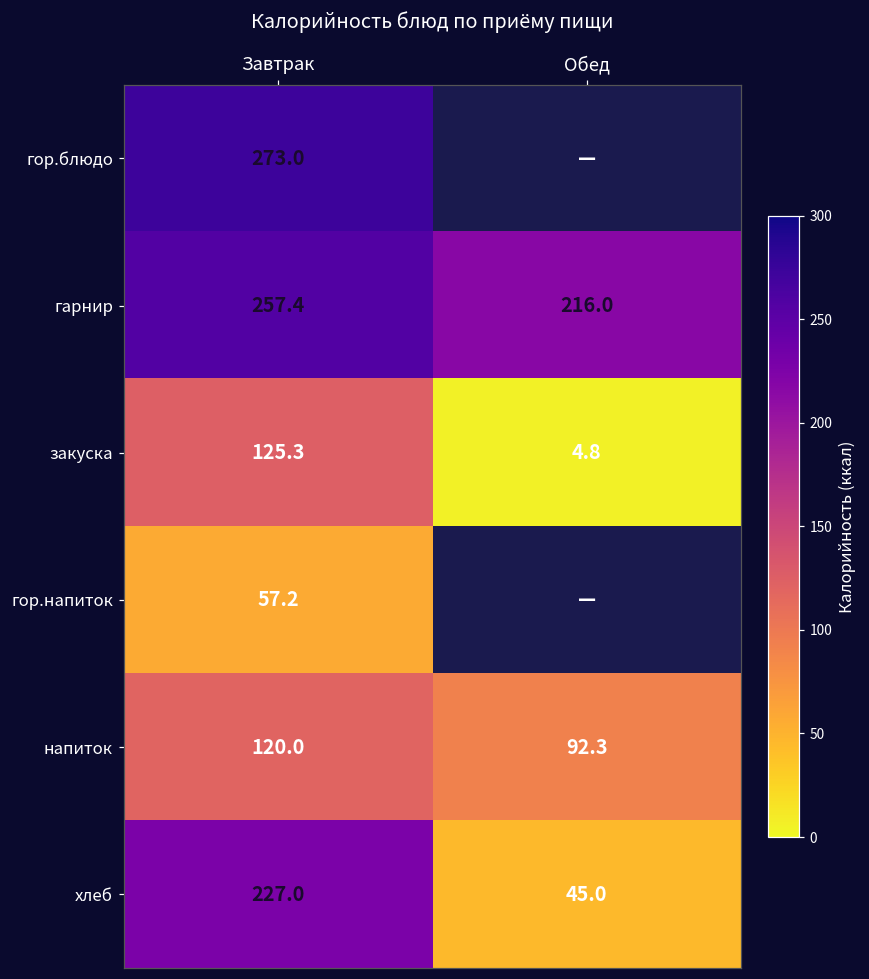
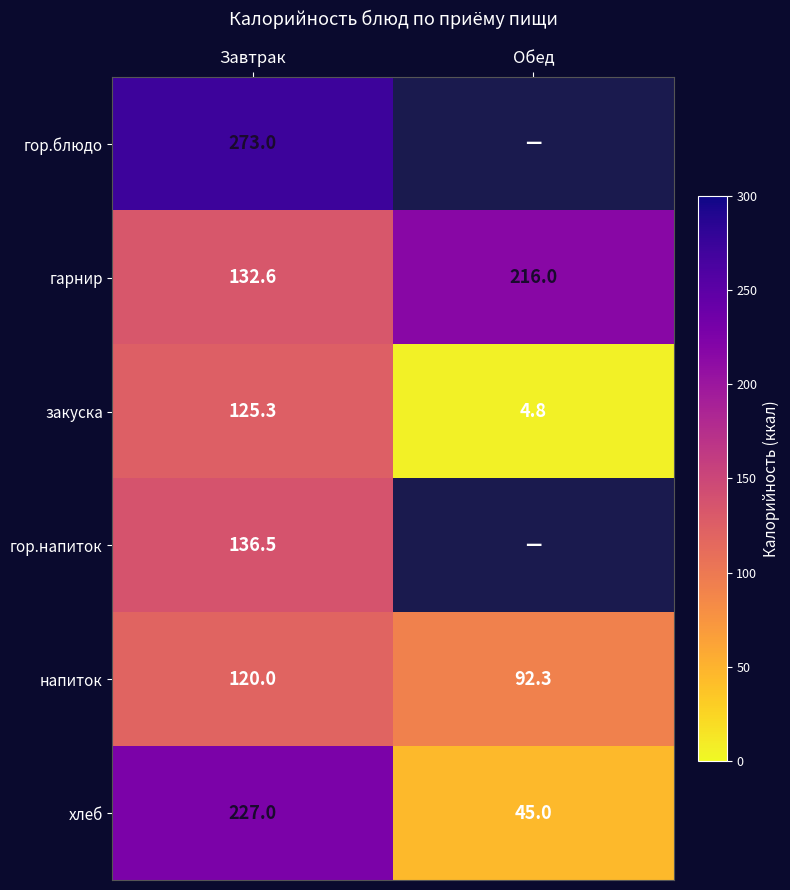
гарнир, Завтрак: 257.4 -> 132.6
гор.напиток, Завтрак: 57.2 -> 136.5
